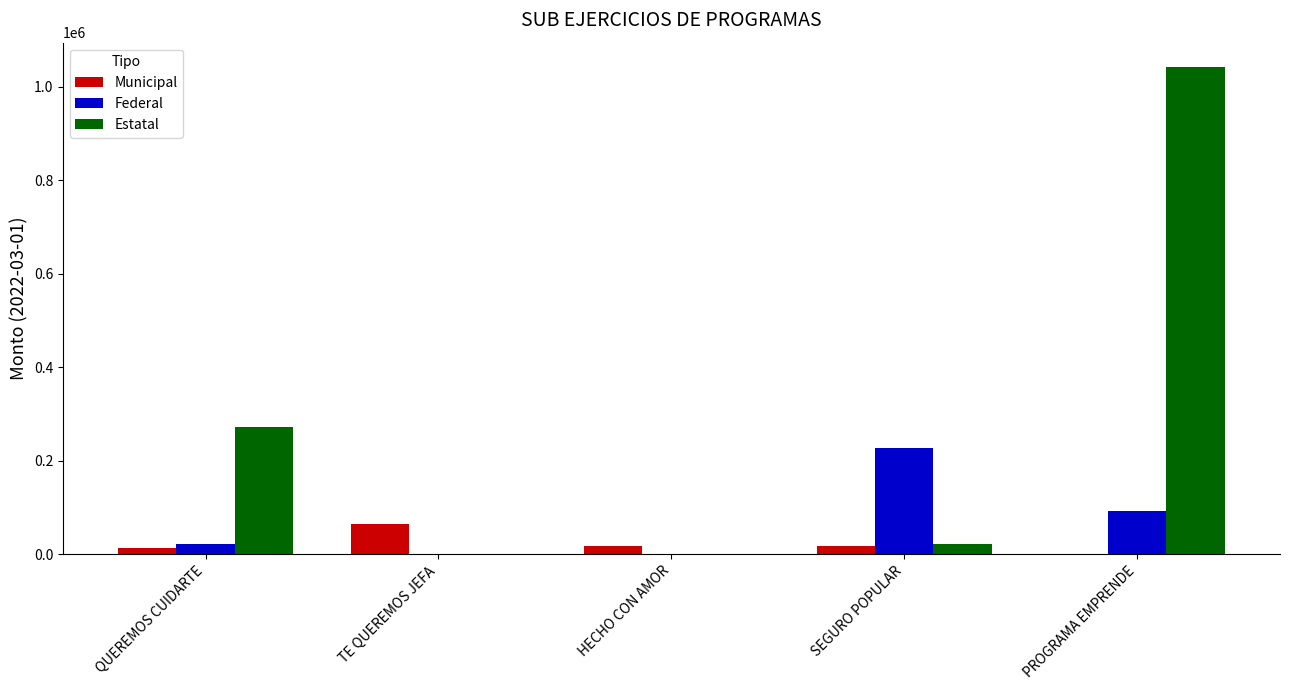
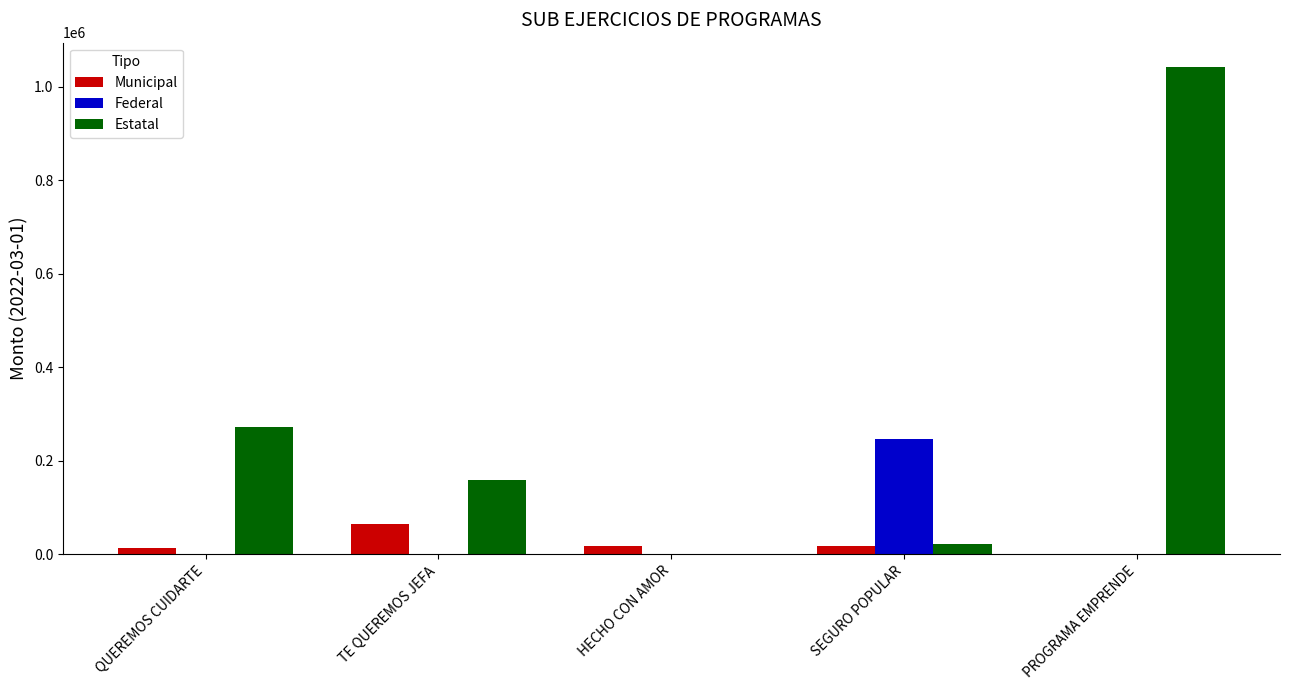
Federal, QUEREMOS CUIDARTE: 20000 -> 0
Estatal, TE QUEREMOS JEFA: 0 -> 160000
Federal, SEGURO POPULAR: 230000 -> 250000
Federal, PROGRAMA EMPRENDE: 90000 -> 0
